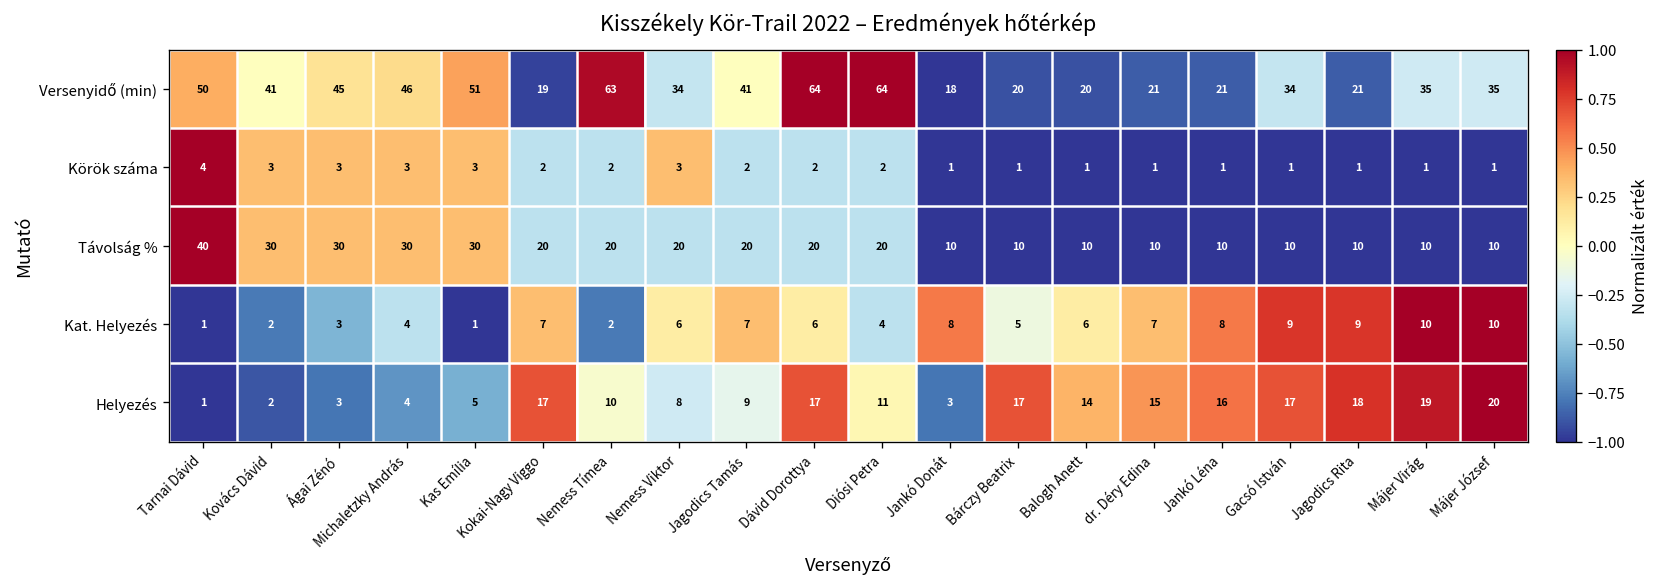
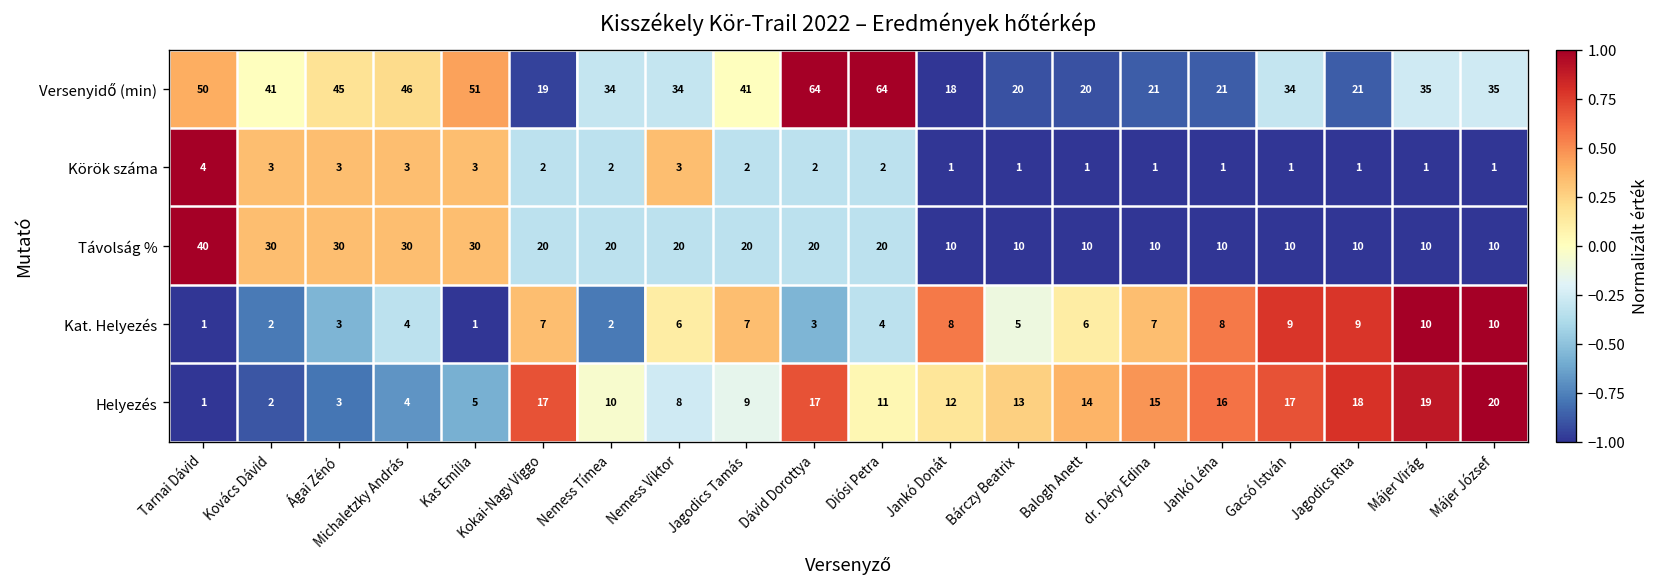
Versenyidő (min), Nemess Tímea: 63 -> 34
Kat. Helyezés, Dávid Dorottya: 6 -> 3
Helyezés, Jankó Donát: 3 -> 12
Helyezés, Bárczy Beatrix: 17 -> 13
